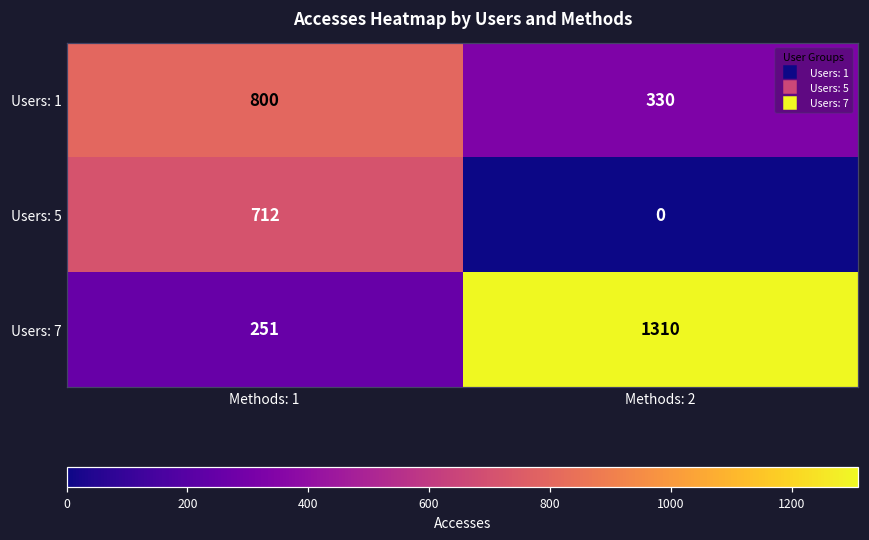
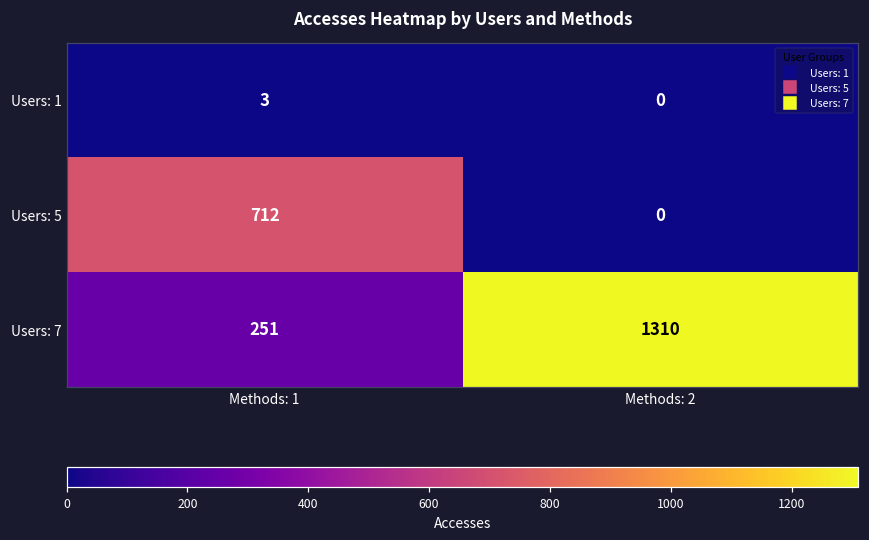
Users: 1, Methods: 1: 800 -> 3
Users: 1, Methods: 2: 330 -> 0
